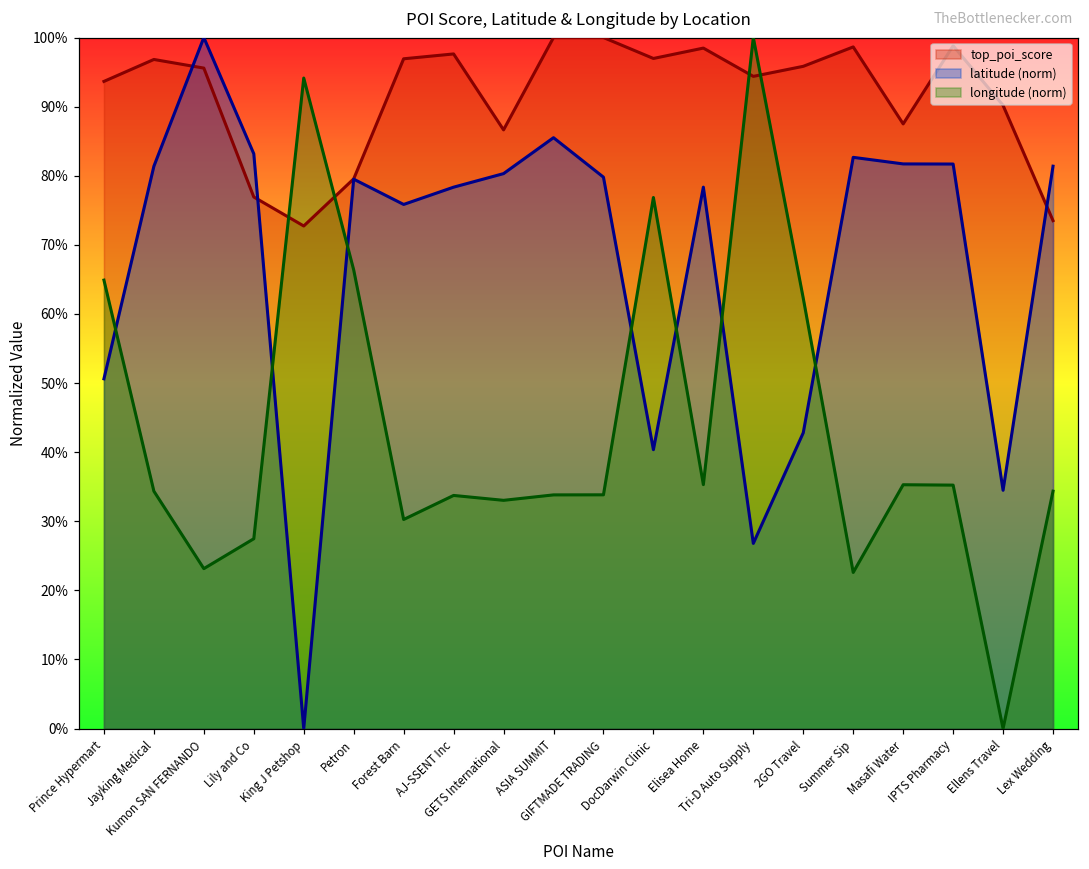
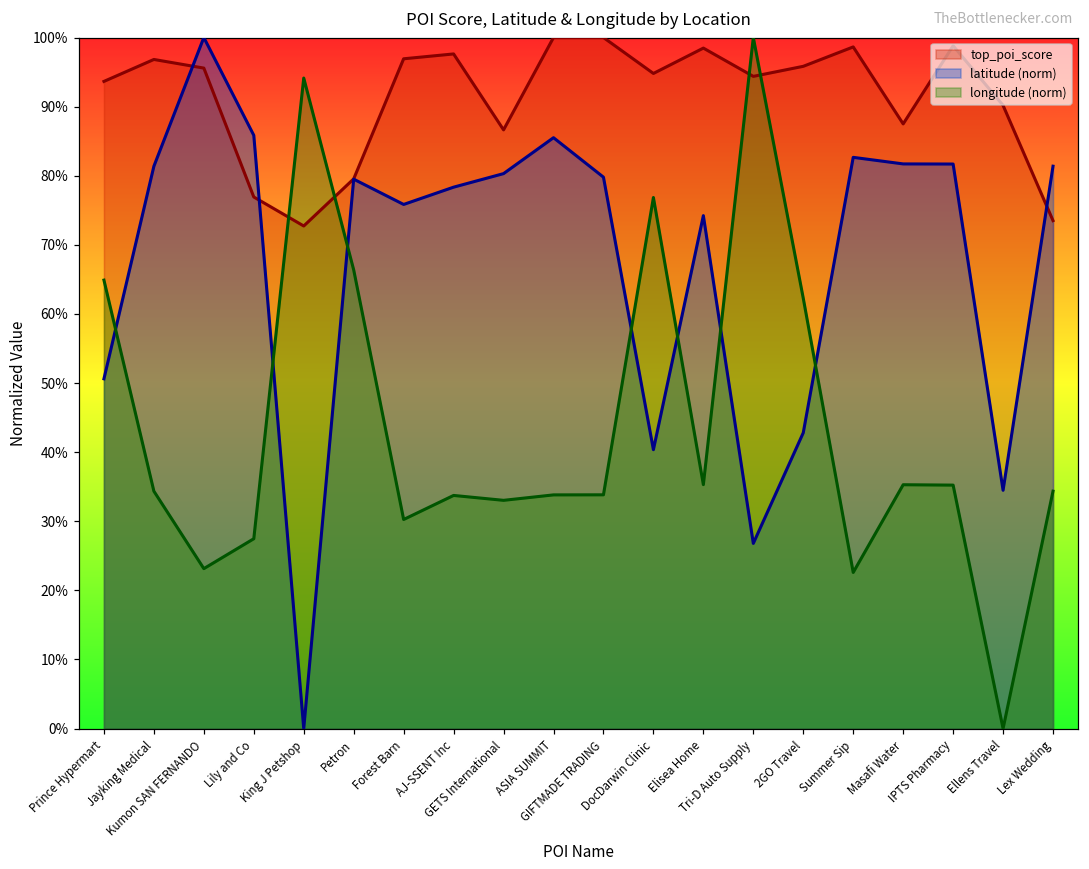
latitude (norm), Lily and Co: 83% -> 86%
top_poi_score, DocDarwin Clinic: 97% -> 95%
latitude (norm), Elisea Home: 78% -> 74%
